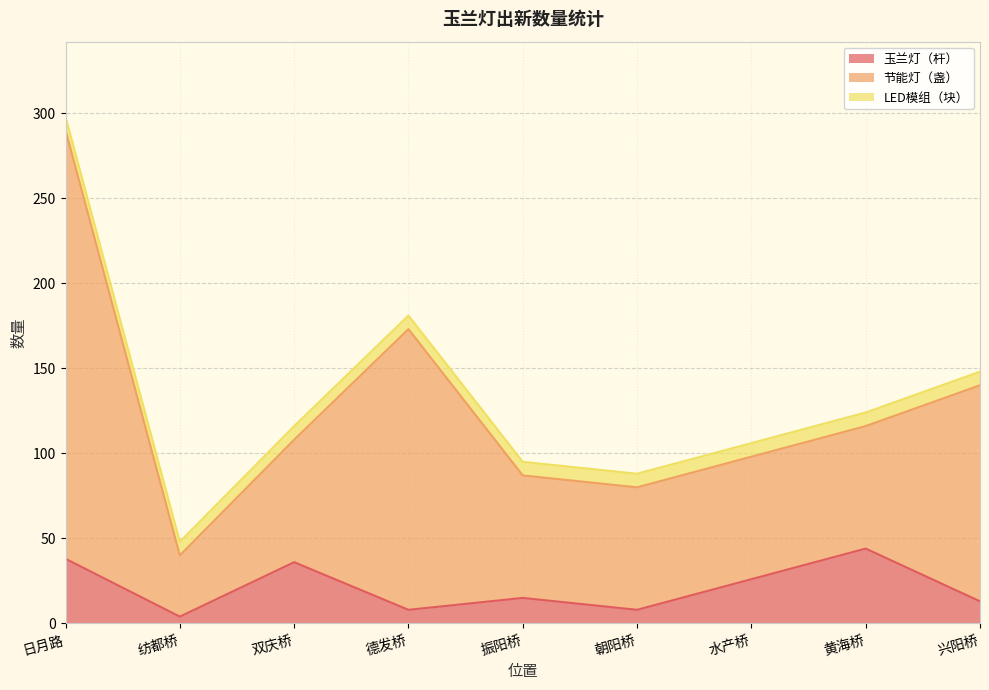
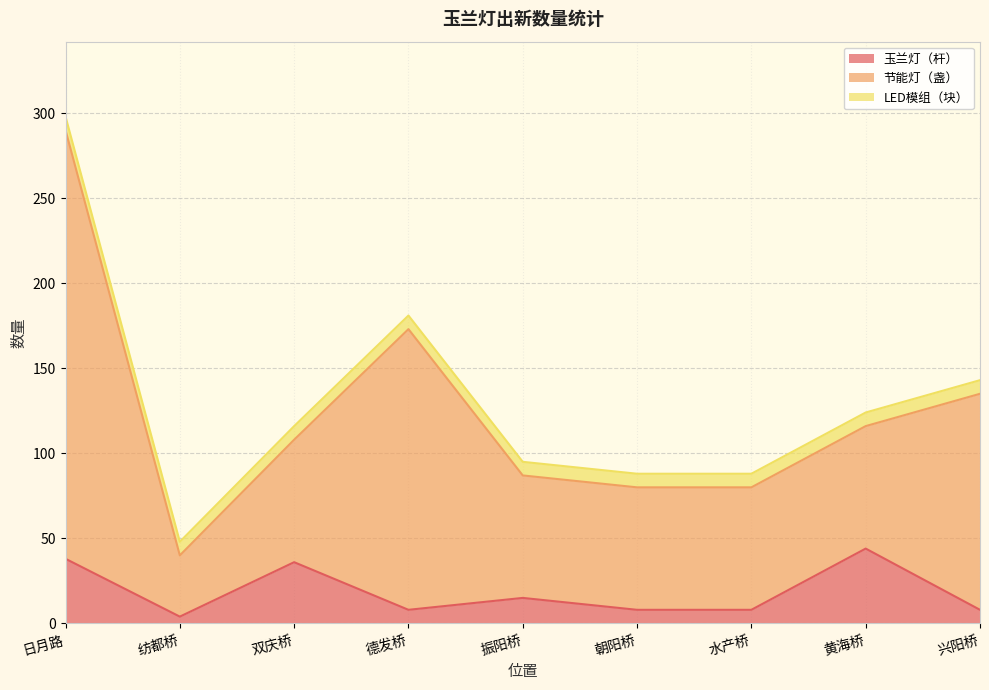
玉兰灯（杆）, 水产桥: 26 -> 8
玉兰灯（杆）, 兴阳桥: 13 -> 8
